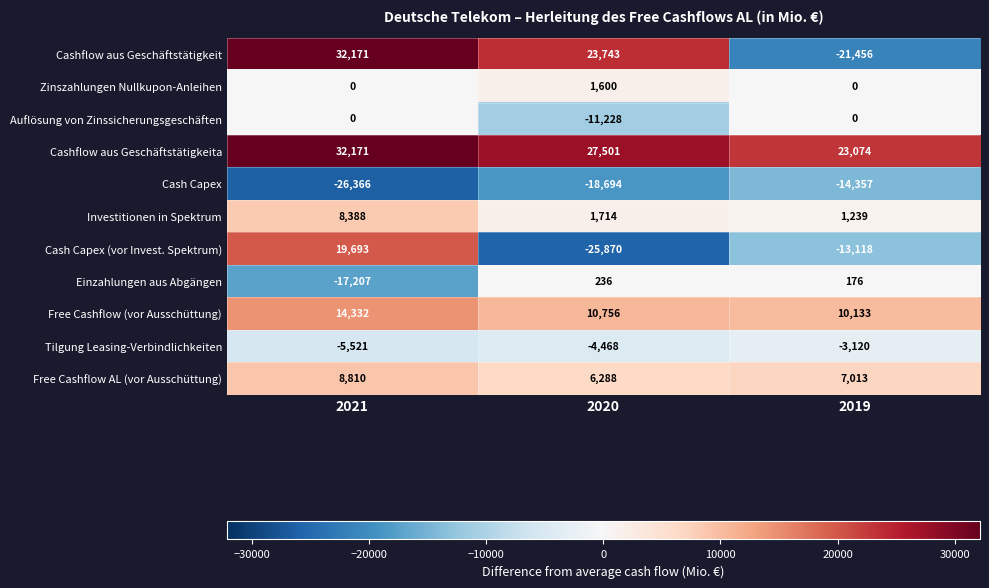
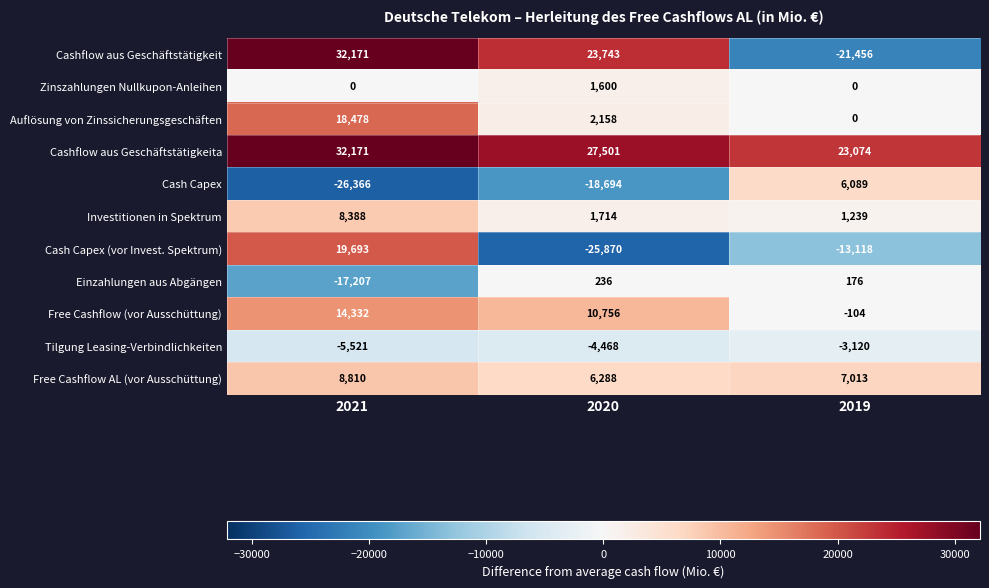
Auflösung von Zinssicherungsgeschäften, 2021: 0 -> 18,478
Auflösung von Zinssicherungsgeschäften, 2020: -11,228 -> 2,158
Cash Capex, 2019: -14,357 -> 6,089
Free Cashflow (vor Ausschüttung), 2019: 10,133 -> -104
